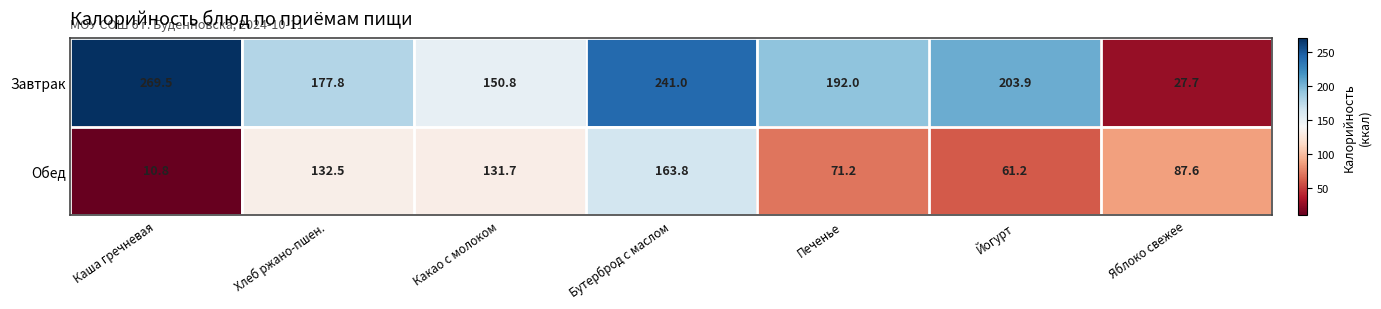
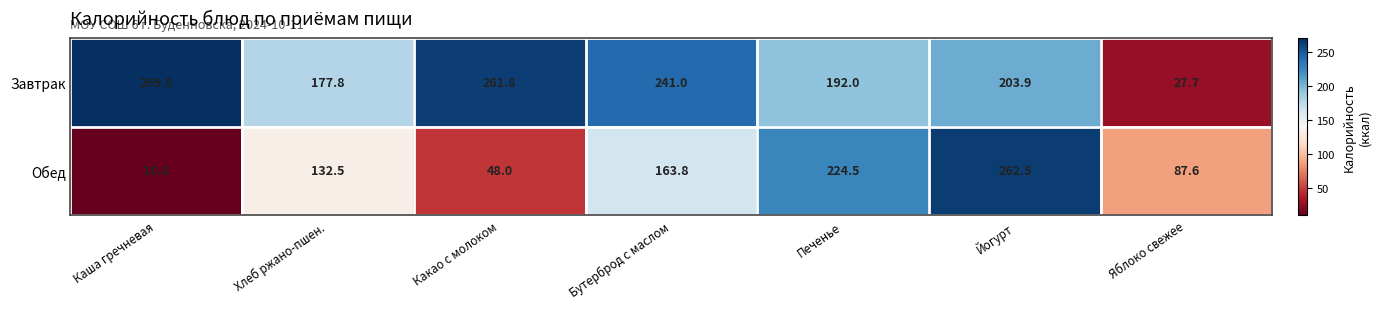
Завтрак, Какао с молоком: 150.8 -> 261.8
Обед, Какао с молоком: 131.7 -> 48.0
Обед, Печенье: 71.2 -> 224.5
Обед, Йогурт: 61.2 -> 262.5
